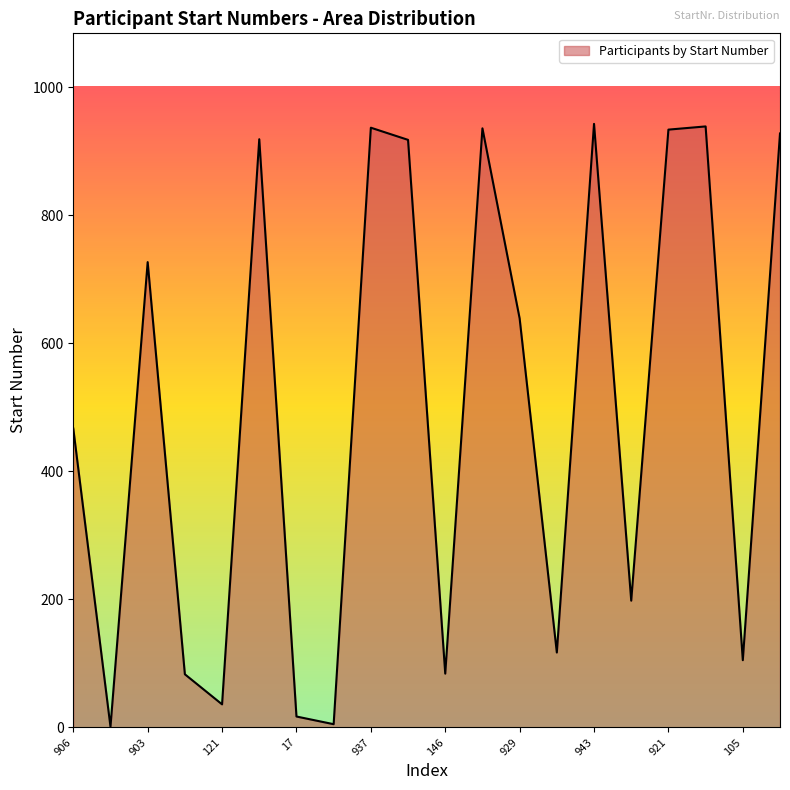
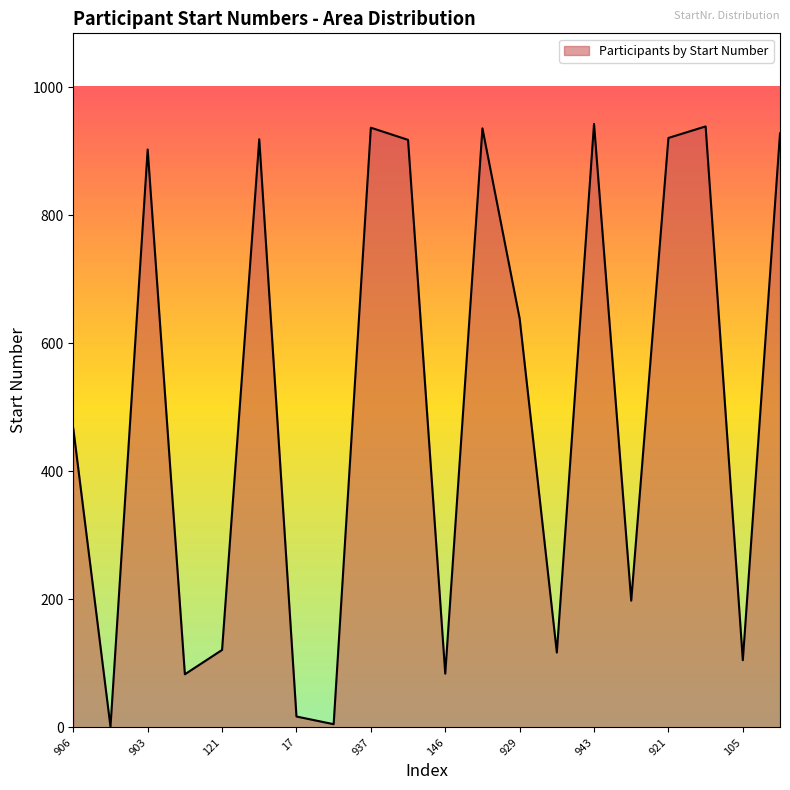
903: 730 -> 900
121: 40 -> 120
921: 930 -> 920
